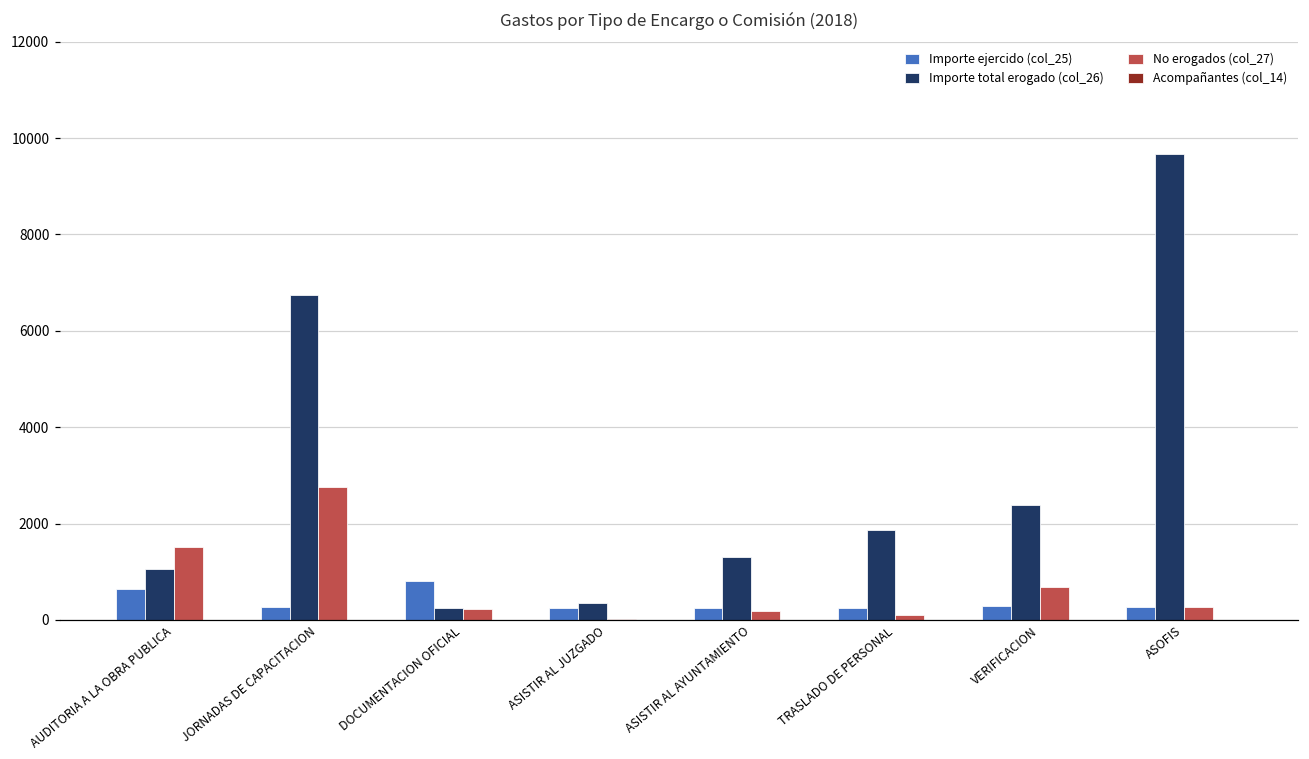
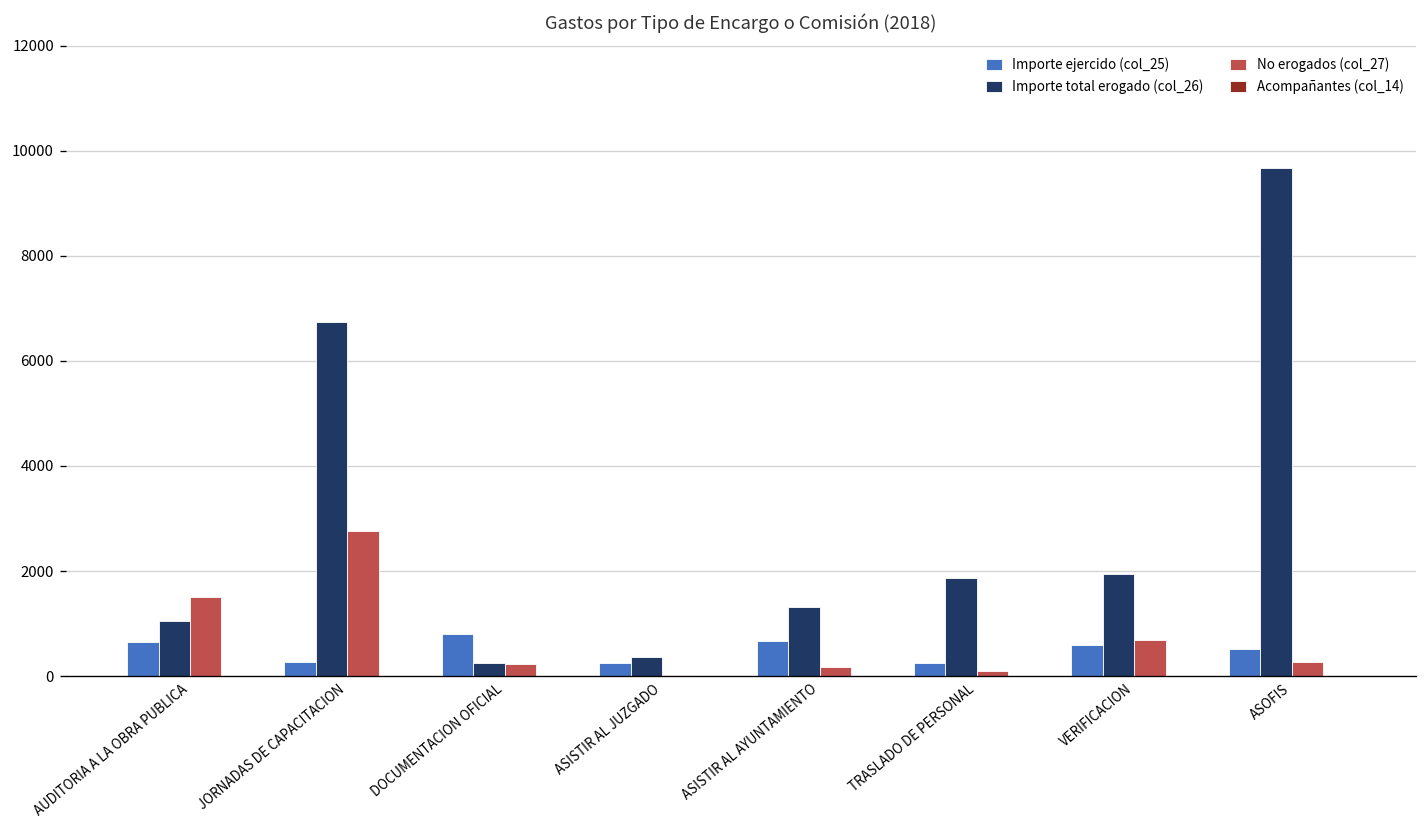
Importe ejercido (col_25), ASISTIR AL AYUNTAMIENTO: 300 -> 700
Importe ejercido (col_25), VERIFICACION: 300 -> 600
Importe total erogado (col_26), VERIFICACION: 2400 -> 1900
Importe ejercido (col_25), ASOFIS: 300 -> 500
